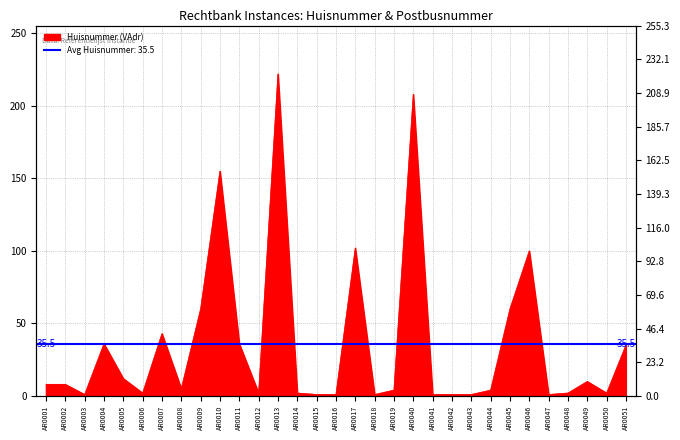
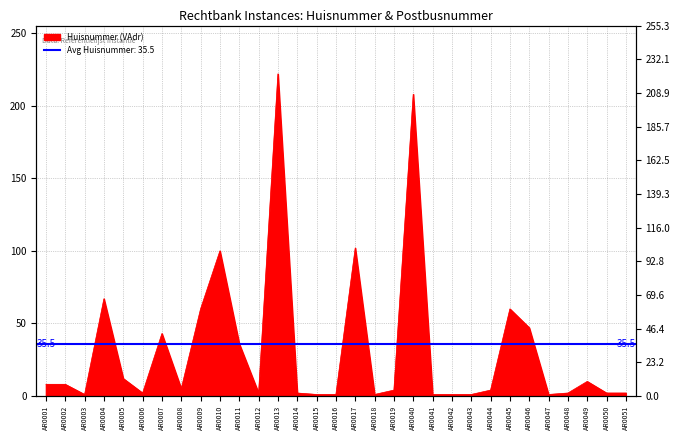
Huisnummer (VAdr), AR0004: 36 -> 67
Huisnummer (VAdr), AR0010: 155 -> 100
Huisnummer (VAdr), AR0046: 100 -> 47
Huisnummer (VAdr), AR0051: 35 -> 2
